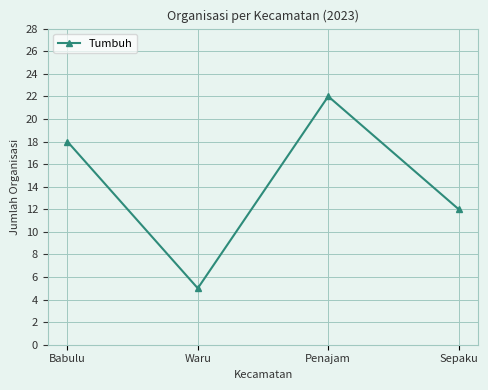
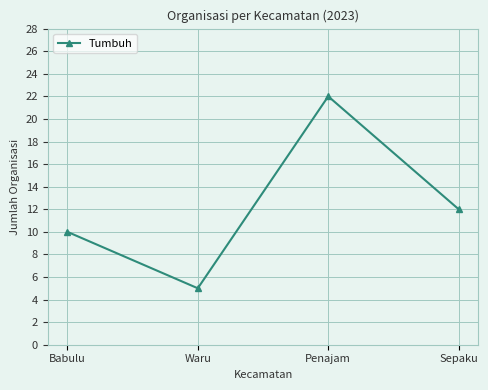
Babulu: 18 -> 10
